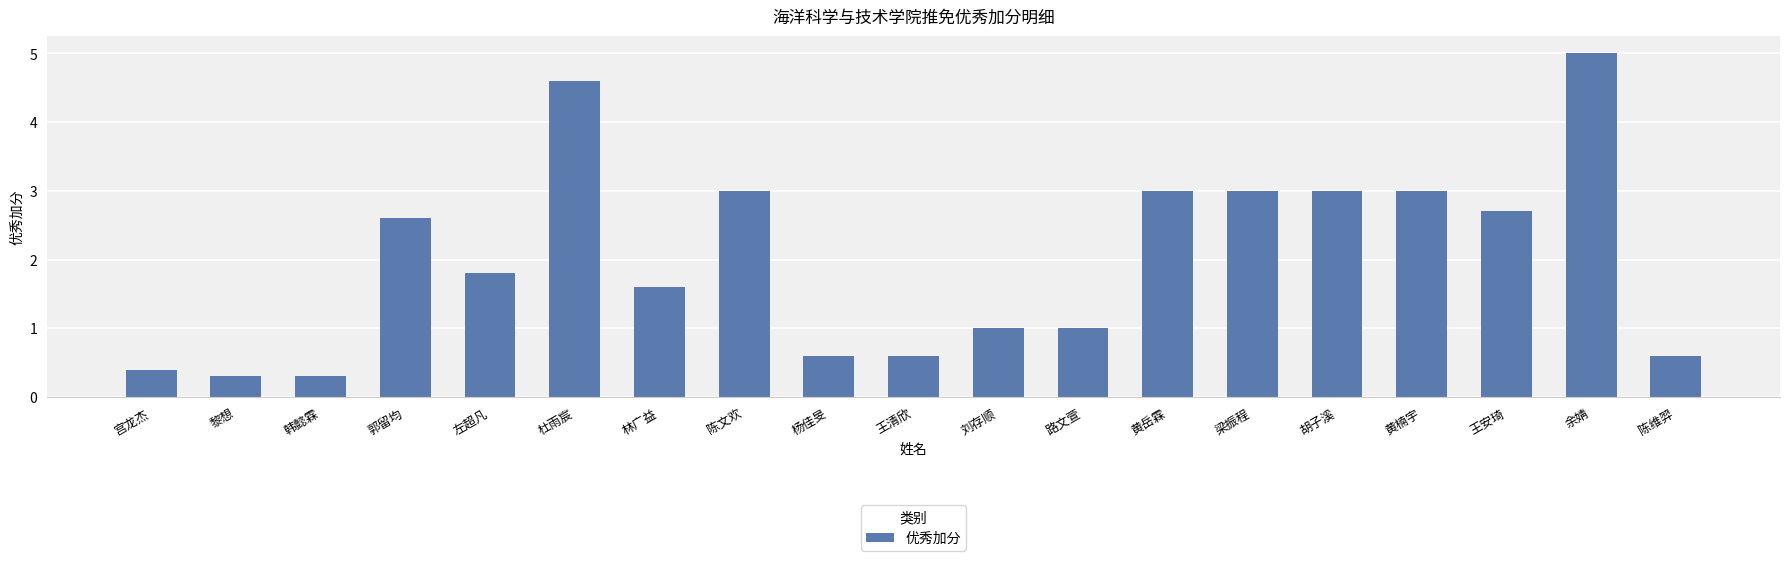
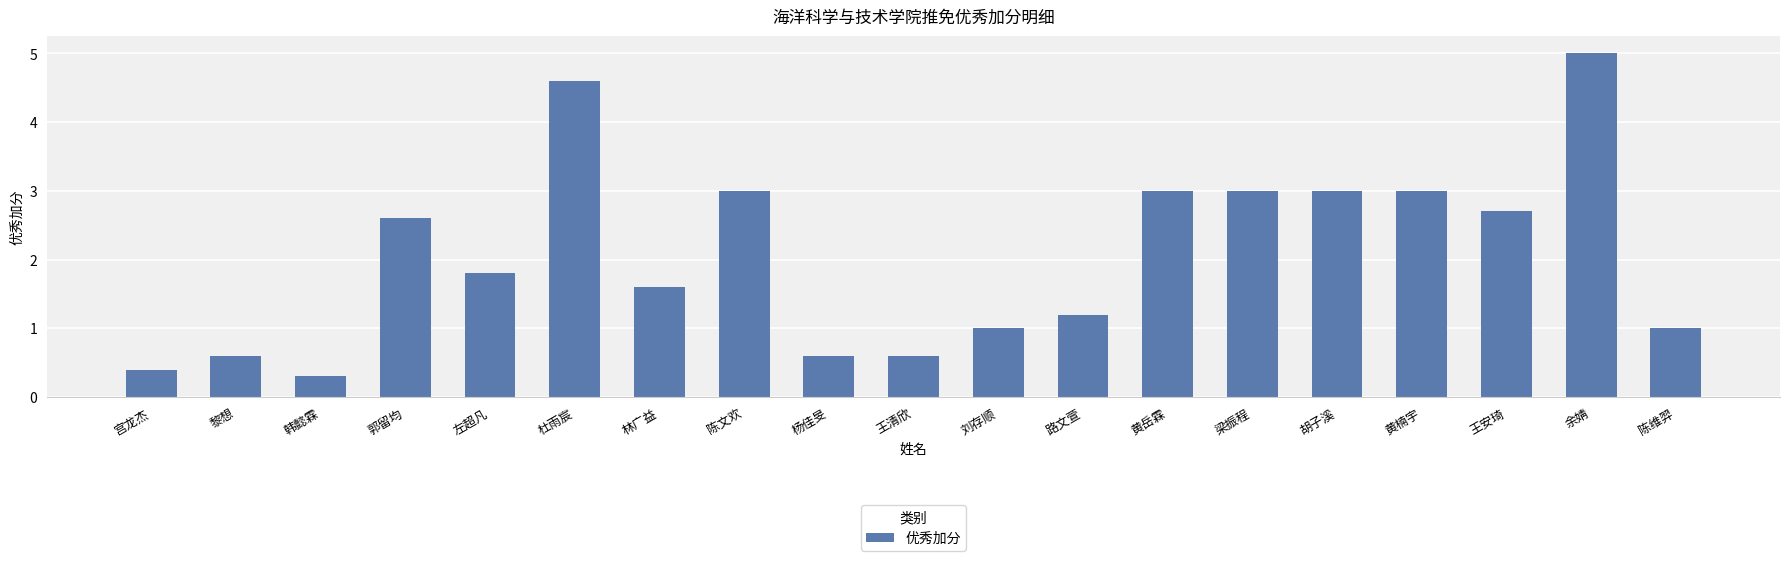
黎想: 0.3 -> 0.6
路文萱: 1.0 -> 1.2
陈维羿: 0.6 -> 1.0
